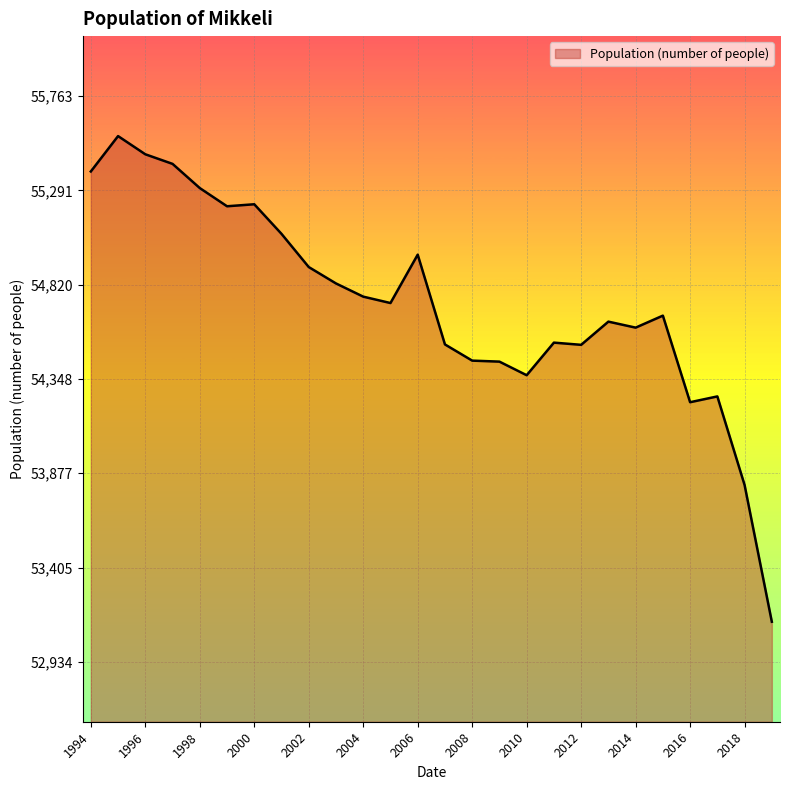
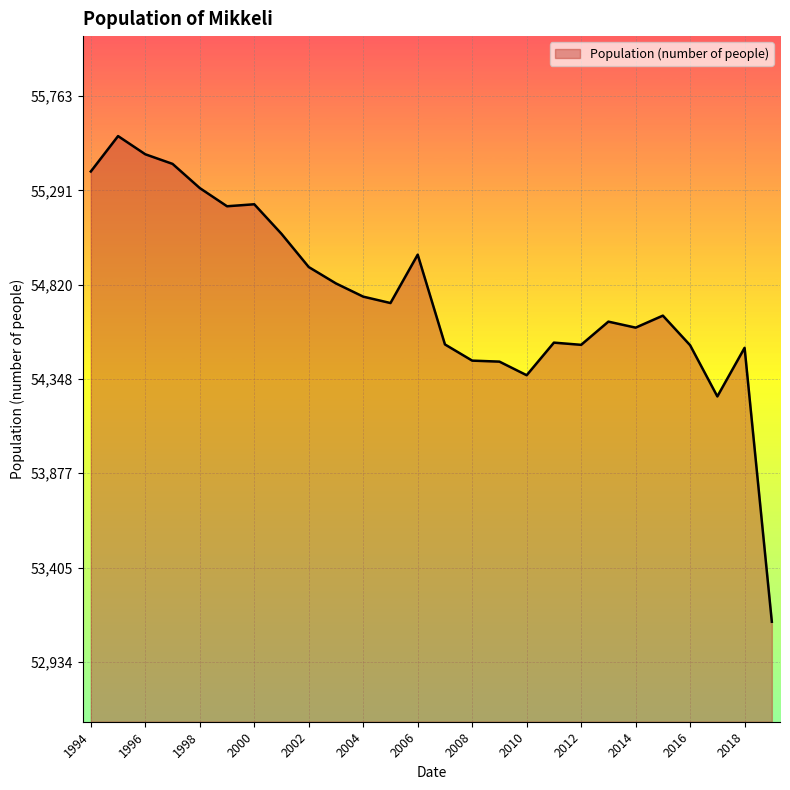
2016: 54,230 -> 54,520
2018: 53,820 -> 54,500
